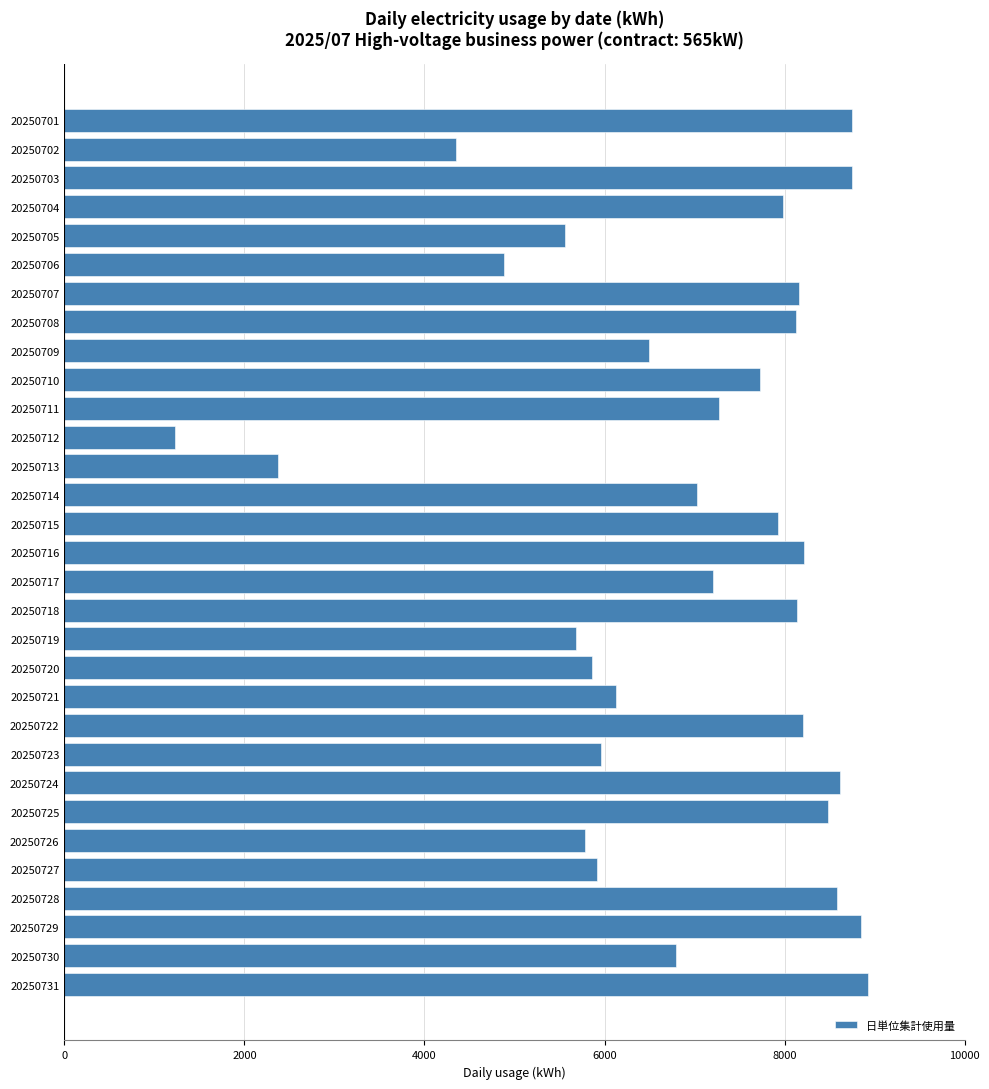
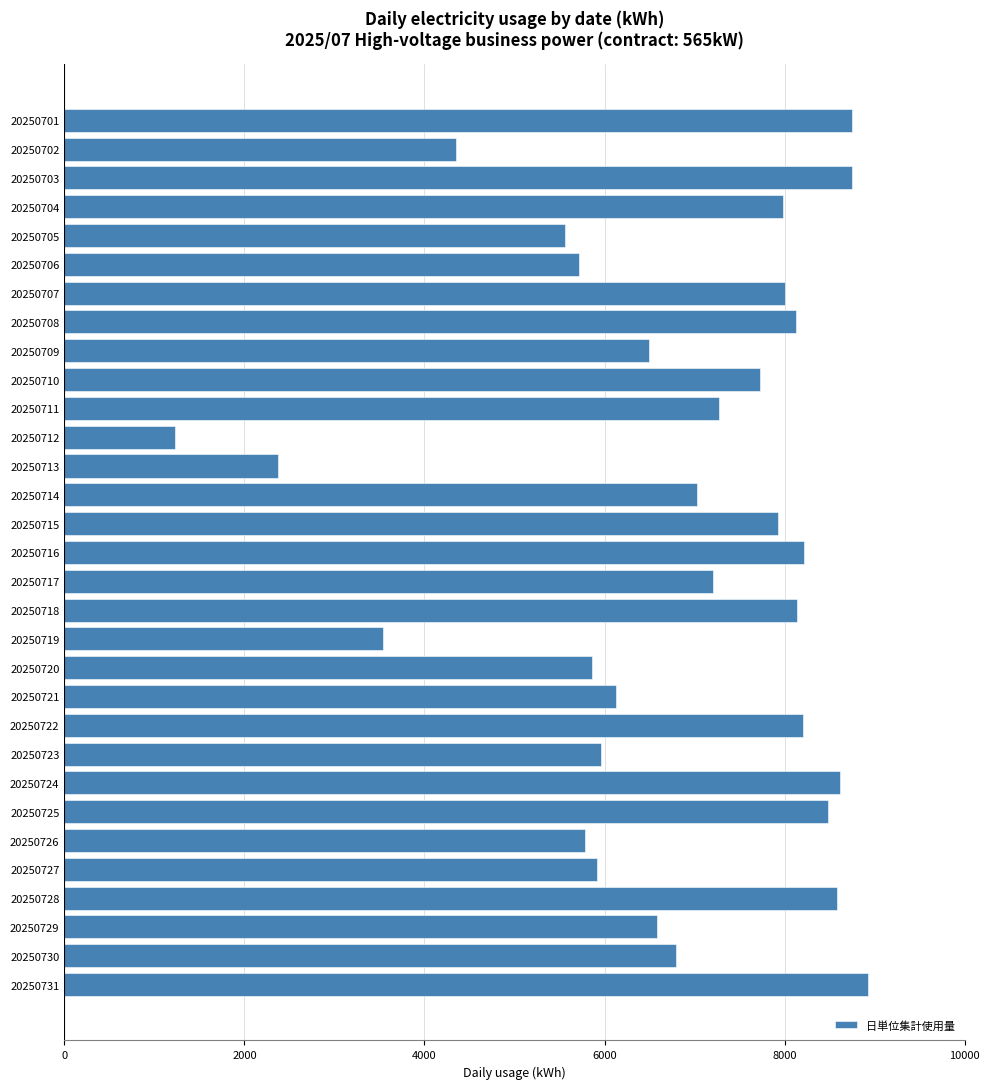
20250706: 4900 -> 5700
20250707: 8200 -> 8000
20250719: 5700 -> 3500
20250729: 8800 -> 6600
